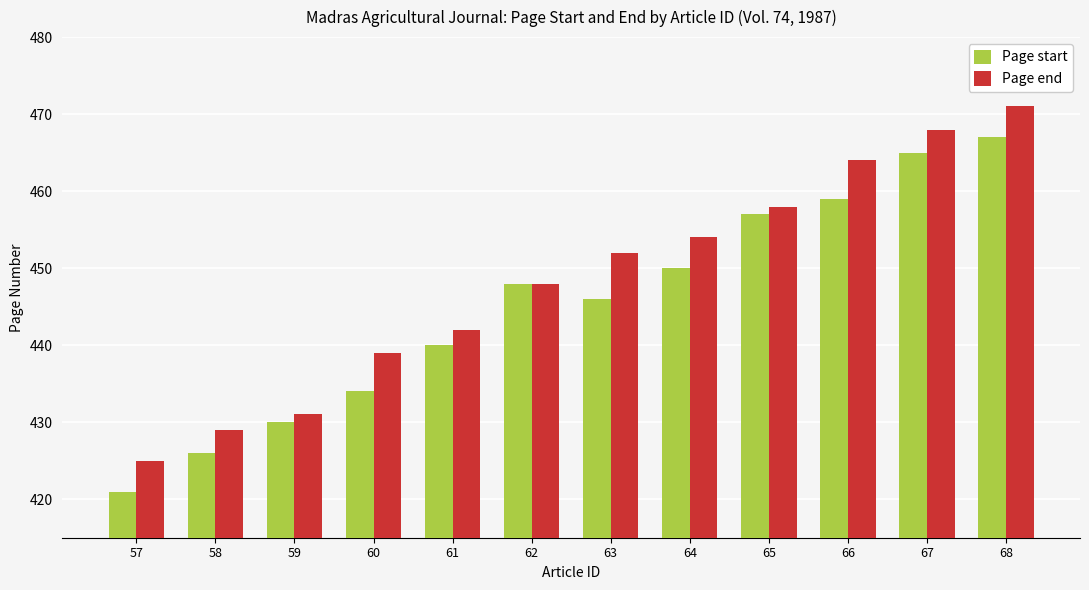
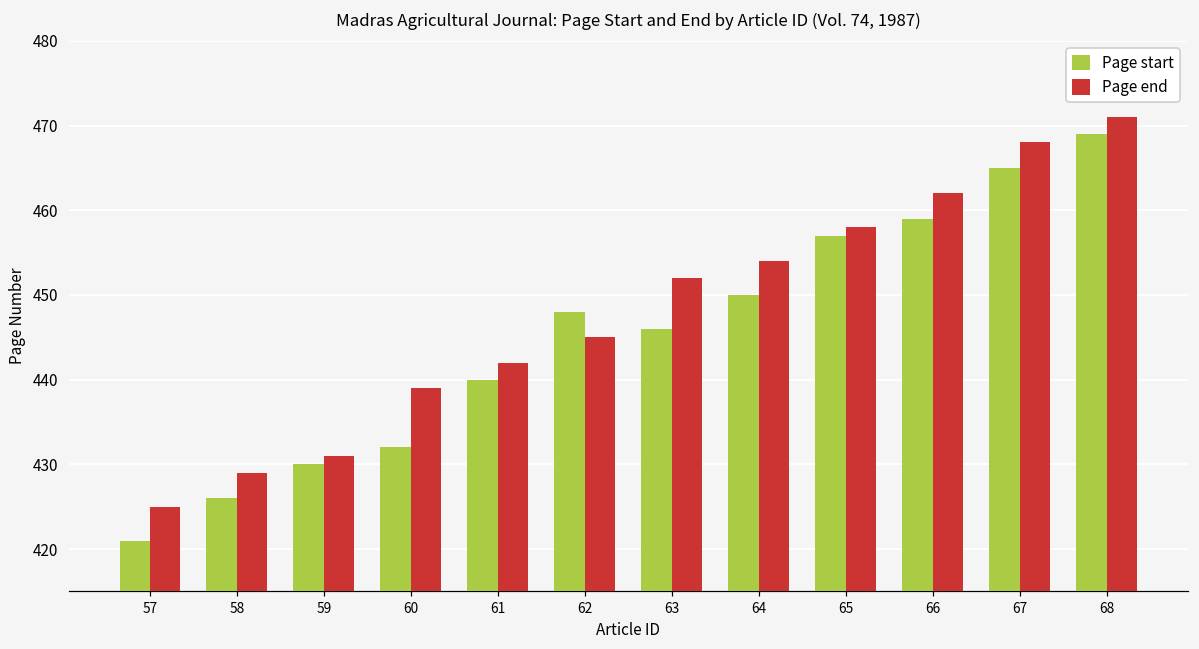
Page start, 60: 434 -> 432
Page end, 62: 448 -> 445
Page end, 66: 464 -> 462
Page start, 68: 467 -> 469
